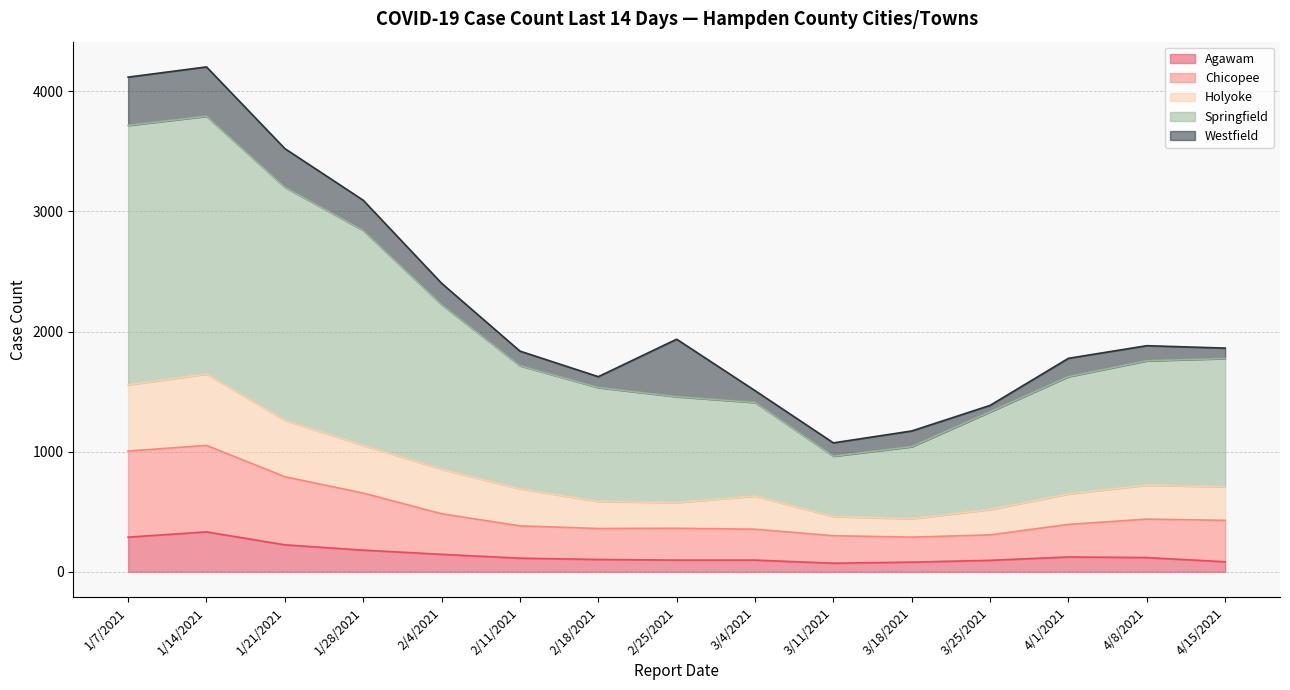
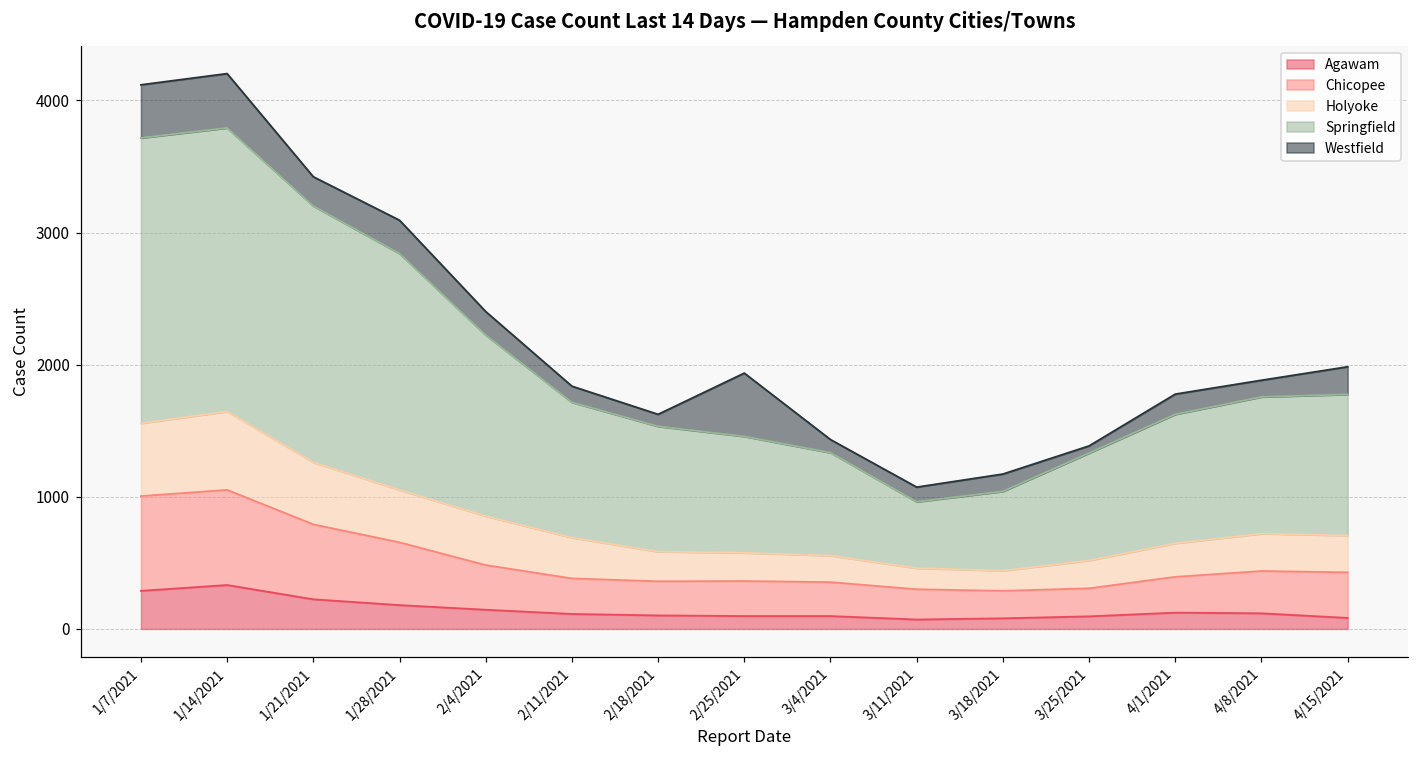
Westfield, 1/21/2021: 320 -> 220
Holyoke, 3/4/2021: 280 -> 200
Westfield, 4/15/2021: 90 -> 210
